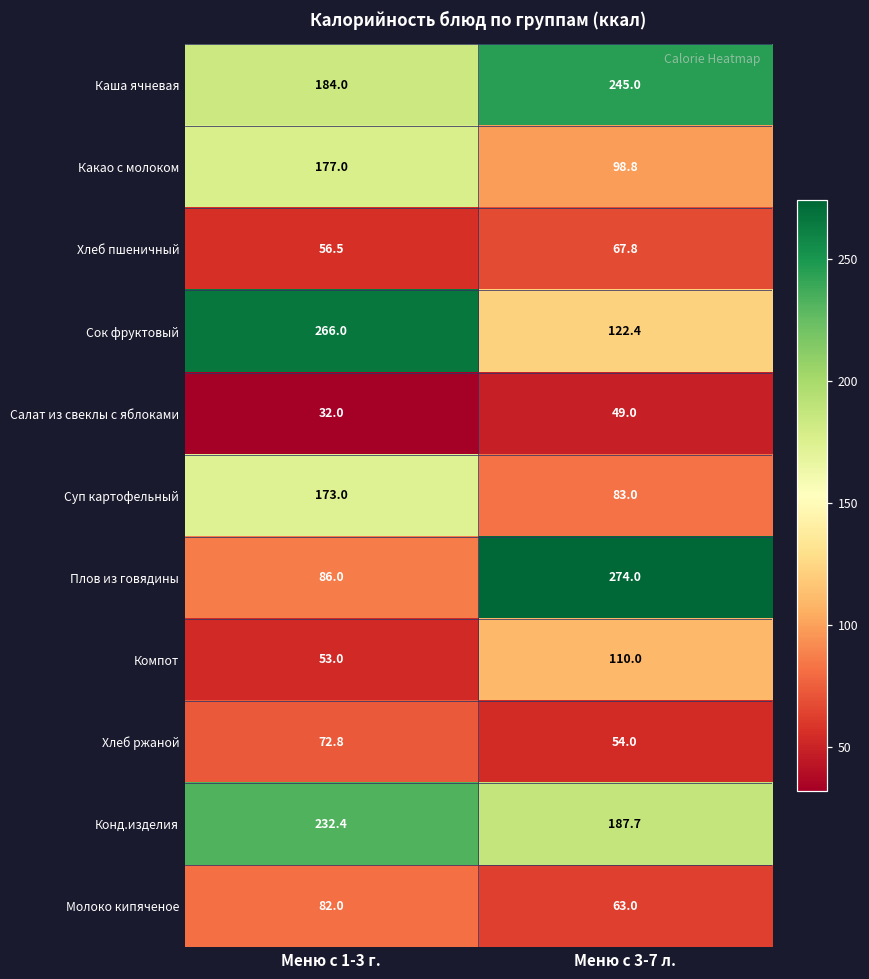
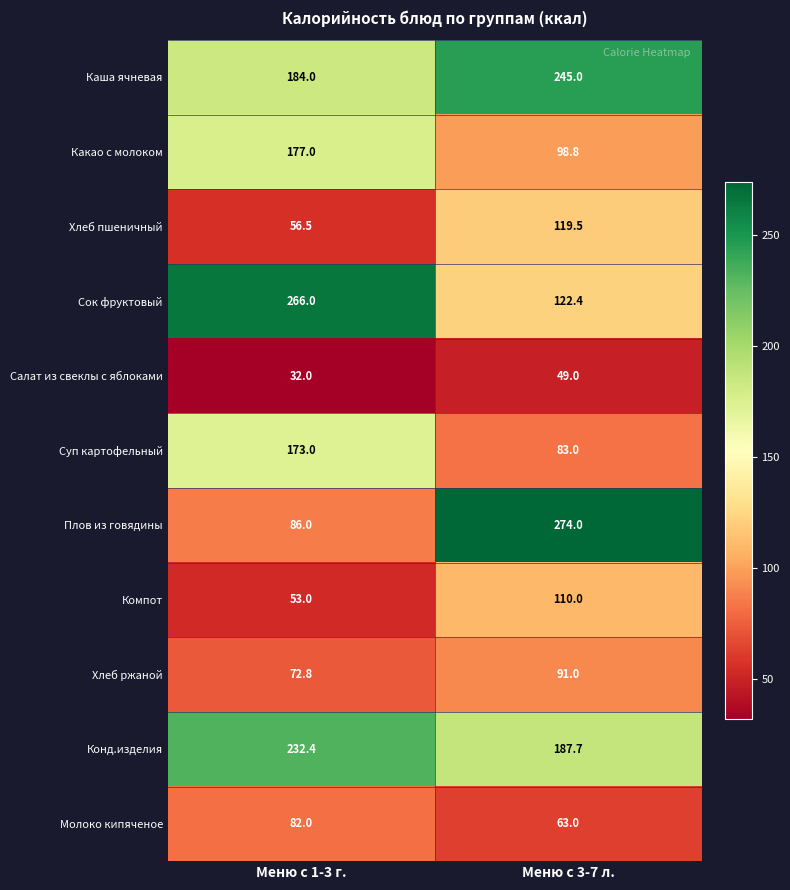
Хлеб пшеничный, Меню с 3-7 л.: 67.8 -> 119.5
Хлеб ржаной, Меню с 3-7 л.: 54.0 -> 91.0
